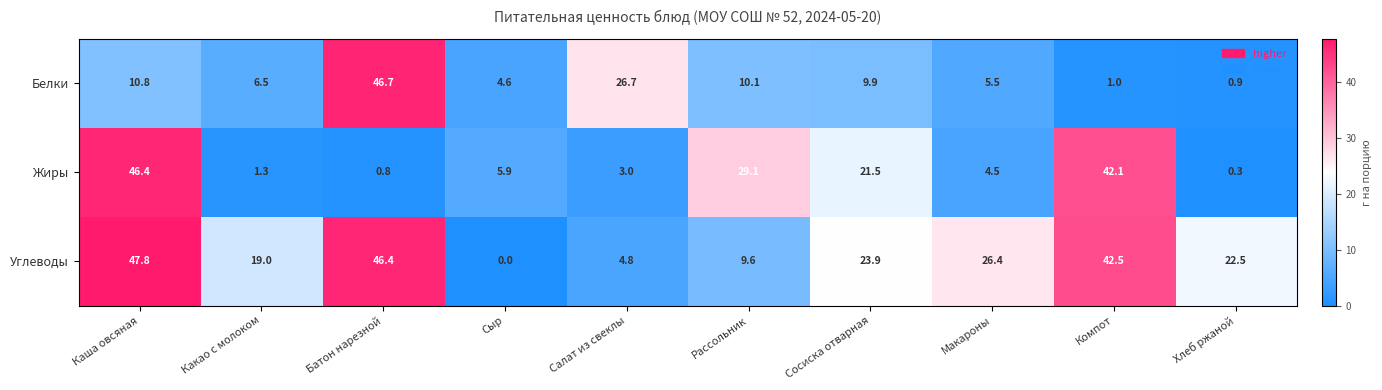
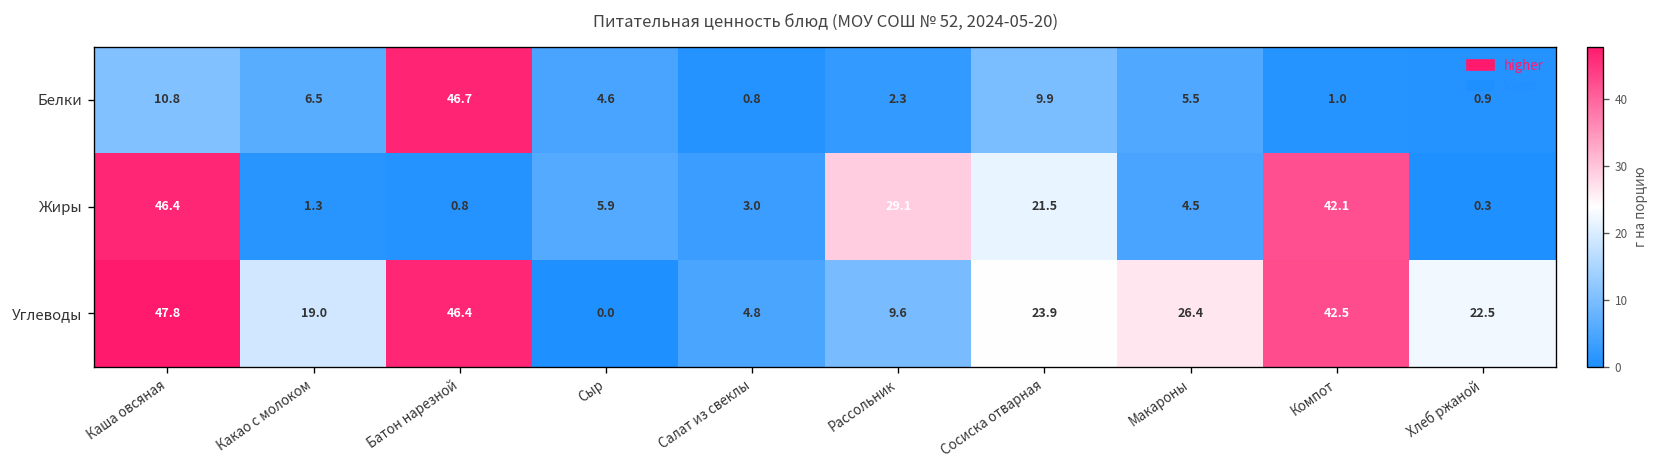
Белки, Салат из свеклы: 26.7 -> 0.8
Белки, Рассольник: 10.1 -> 2.3
